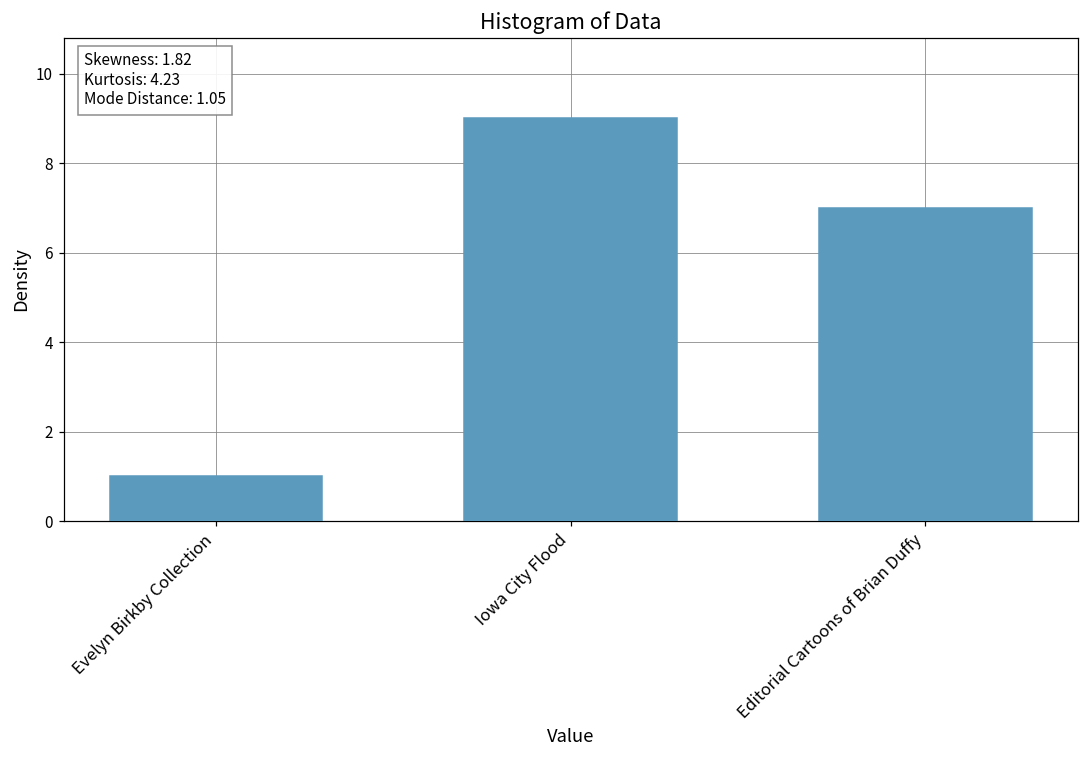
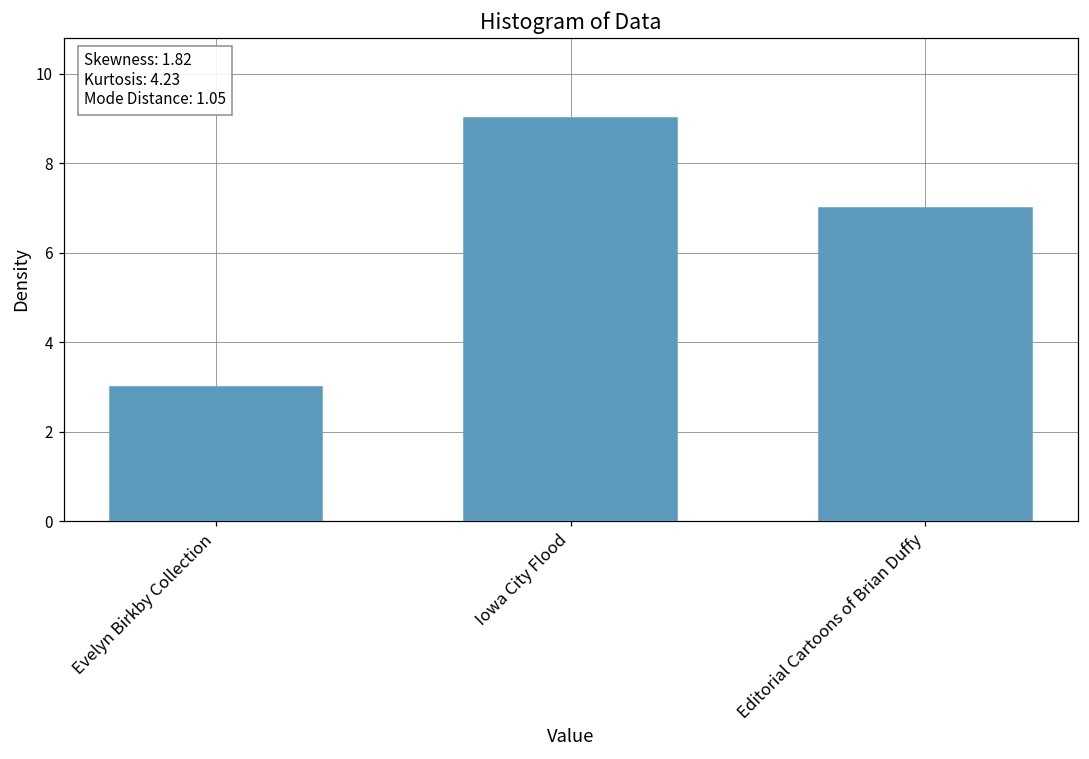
Evelyn Birkby Collection: 1 -> 3
